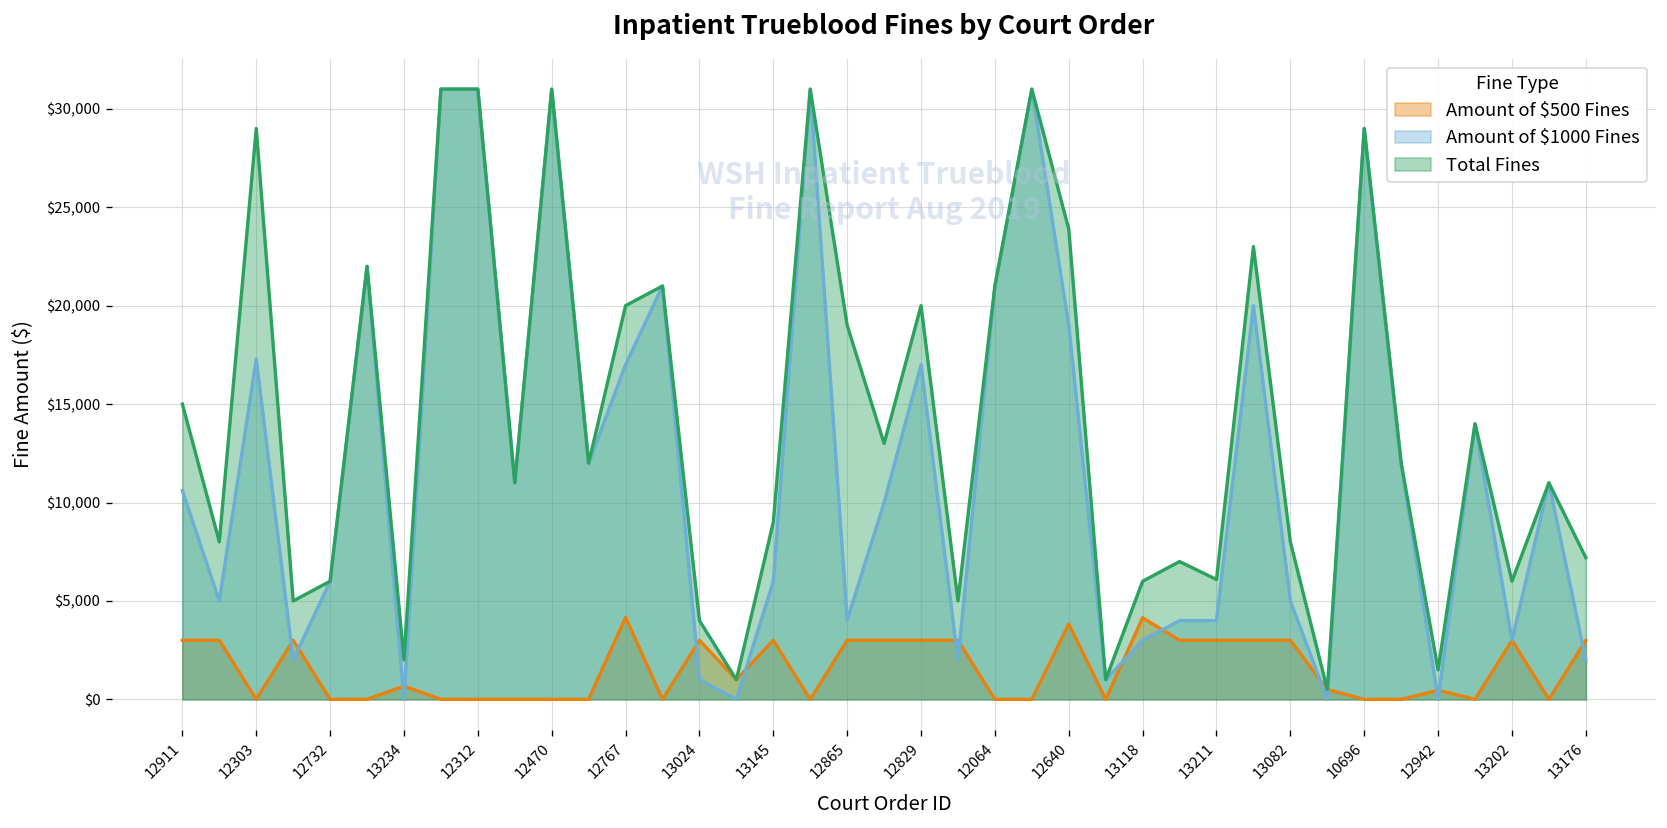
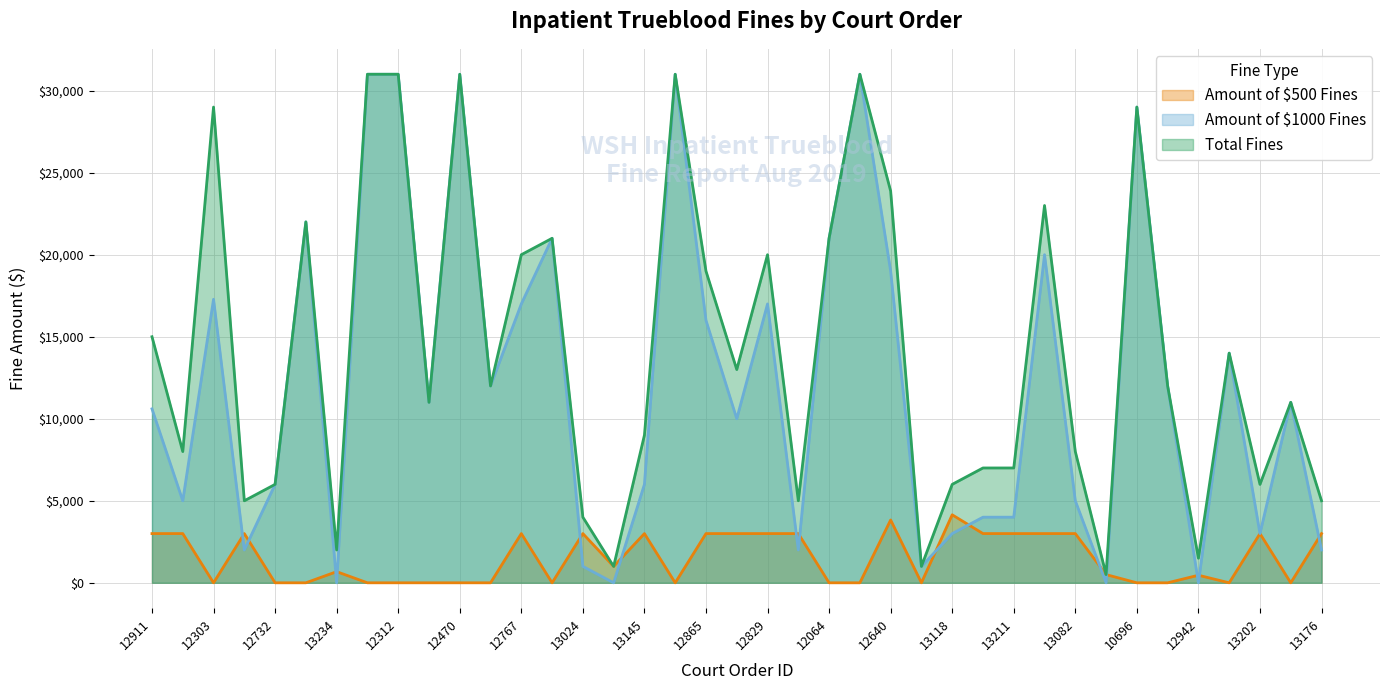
Amount of $500 Fines, 12767: $4,200 -> $3,000
Amount of $1000 Fines, 12865: $4,000 -> $16,000
Total Fines, 13211: $6,100 -> $7,000
Total Fines, 13176: $7,200 -> $5,000
